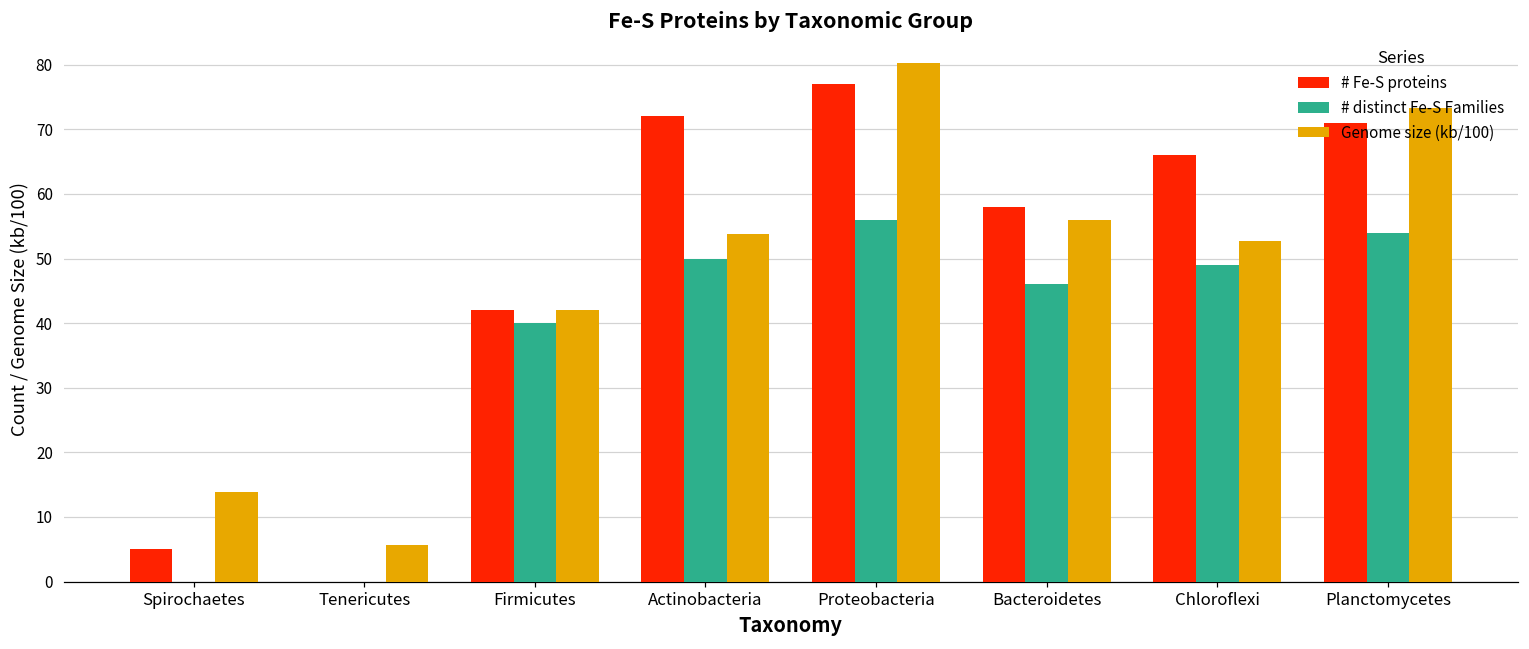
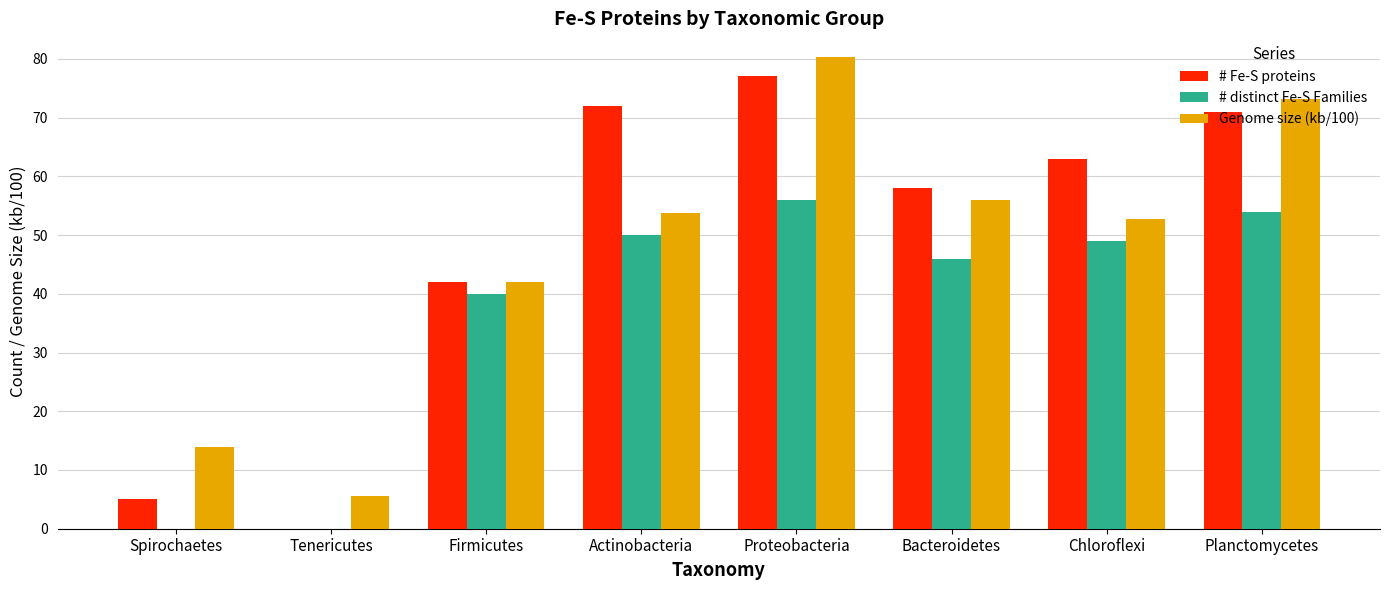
# Fe-S proteins, Chloroflexi: 66 -> 63
